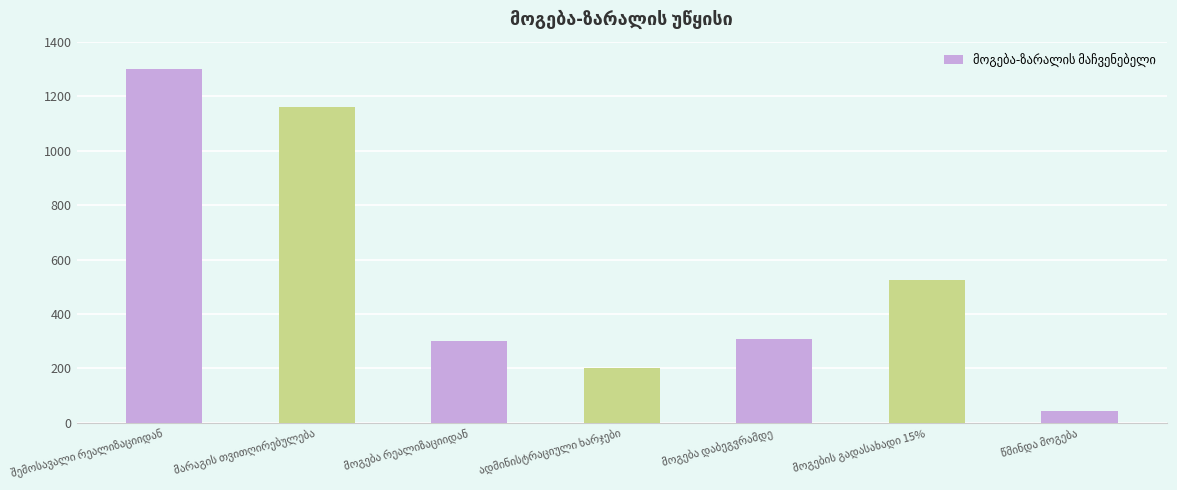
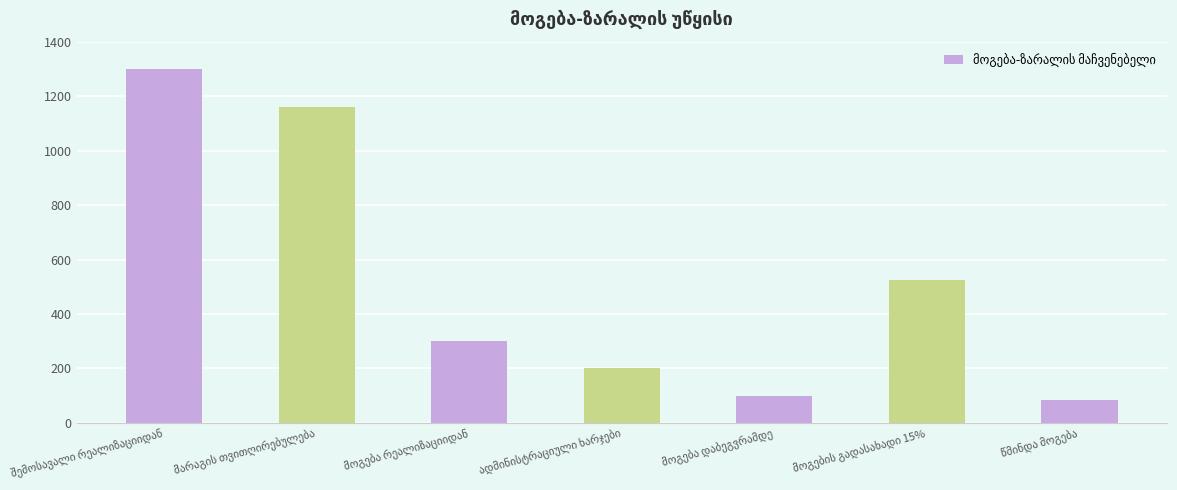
მოგება დაბეგვრამდე: 310 -> 100
წმინდა მოგება: 40 -> 90
